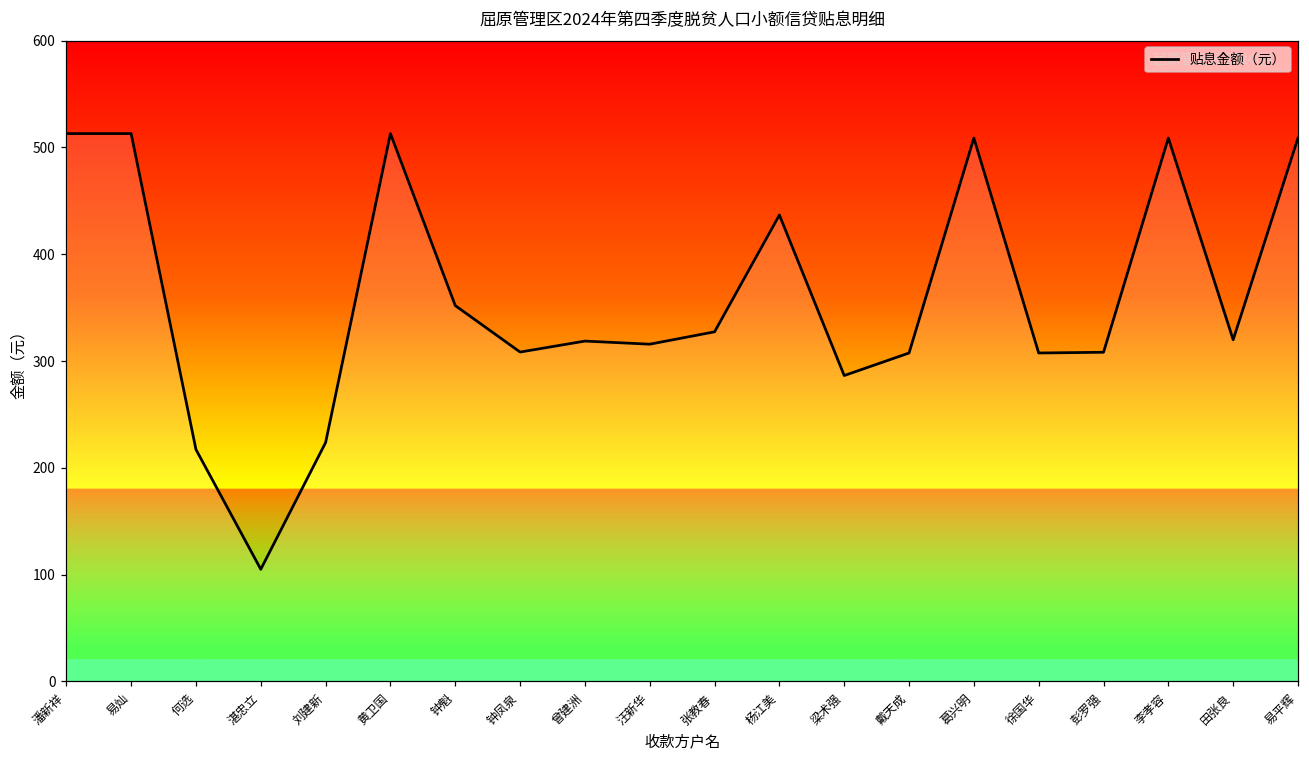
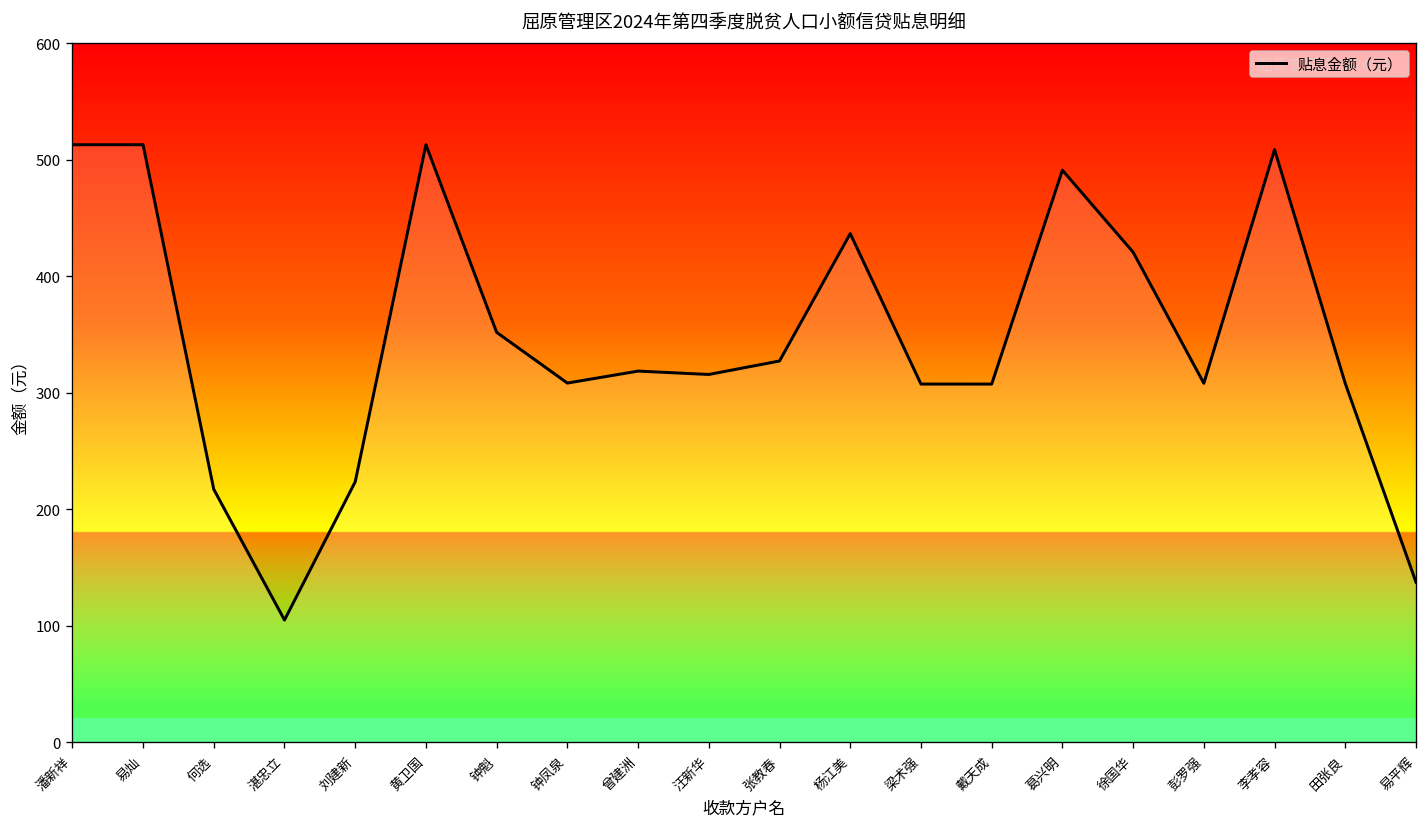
梁术强: 290 -> 310
葛兴明: 510 -> 490
徐国华: 310 -> 420
田张良: 320 -> 310
易平辉: 510 -> 140
